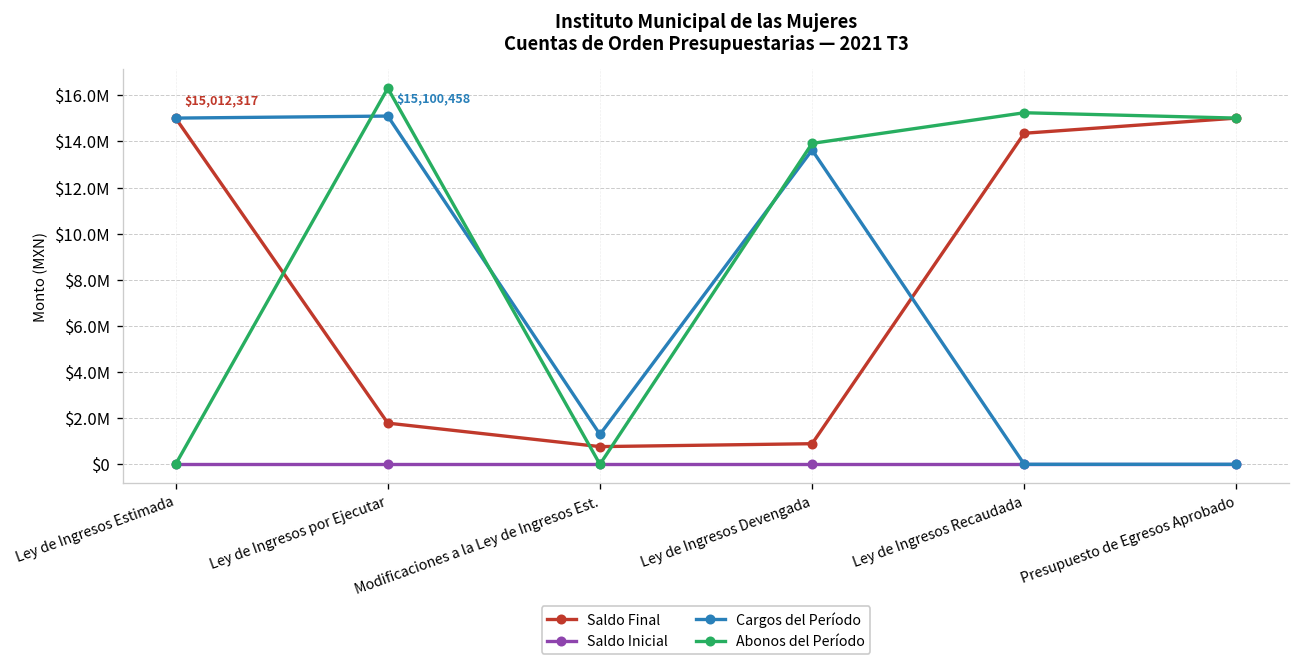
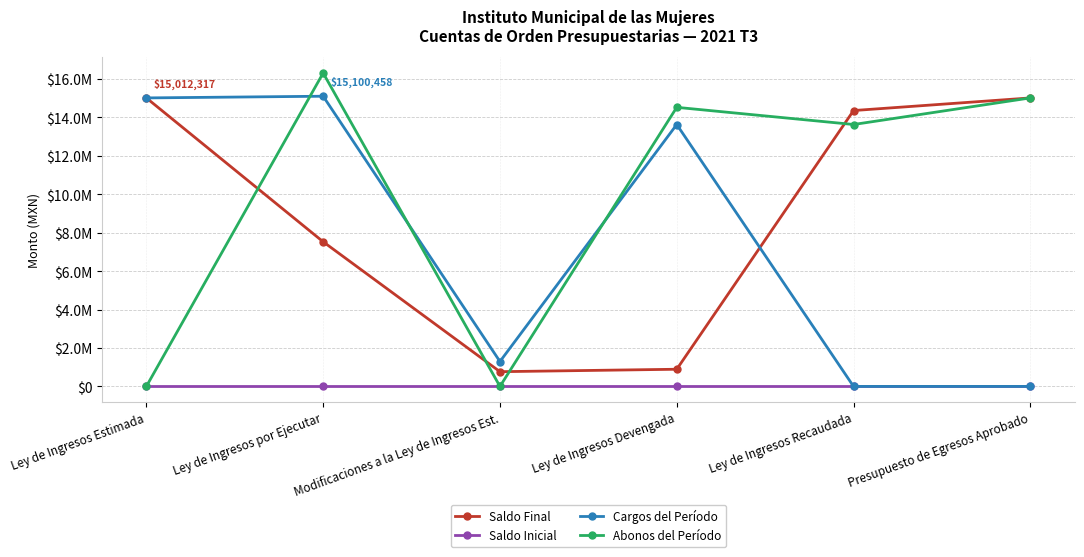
Saldo Final, Ley de Ingresos por Ejecutar: $1800000 -> $7500000
Abonos del Período, Ley de Ingresos Devengada: $13900000 -> $14500000
Abonos del Período, Ley de Ingresos Recaudada: $15200000 -> $13600000
